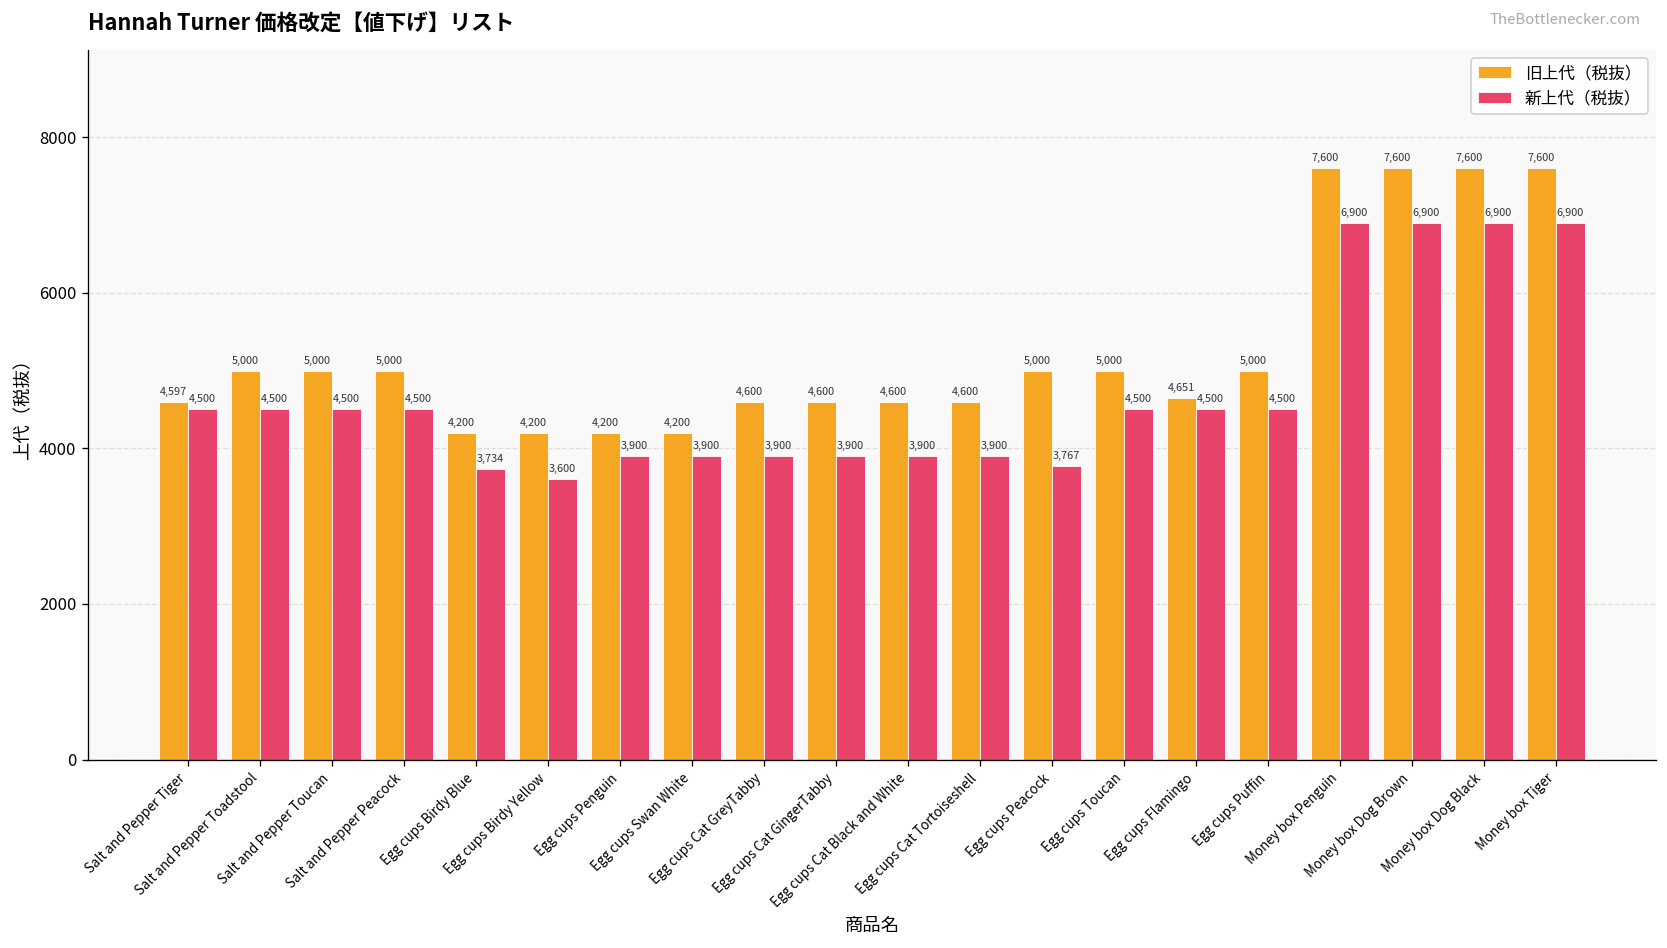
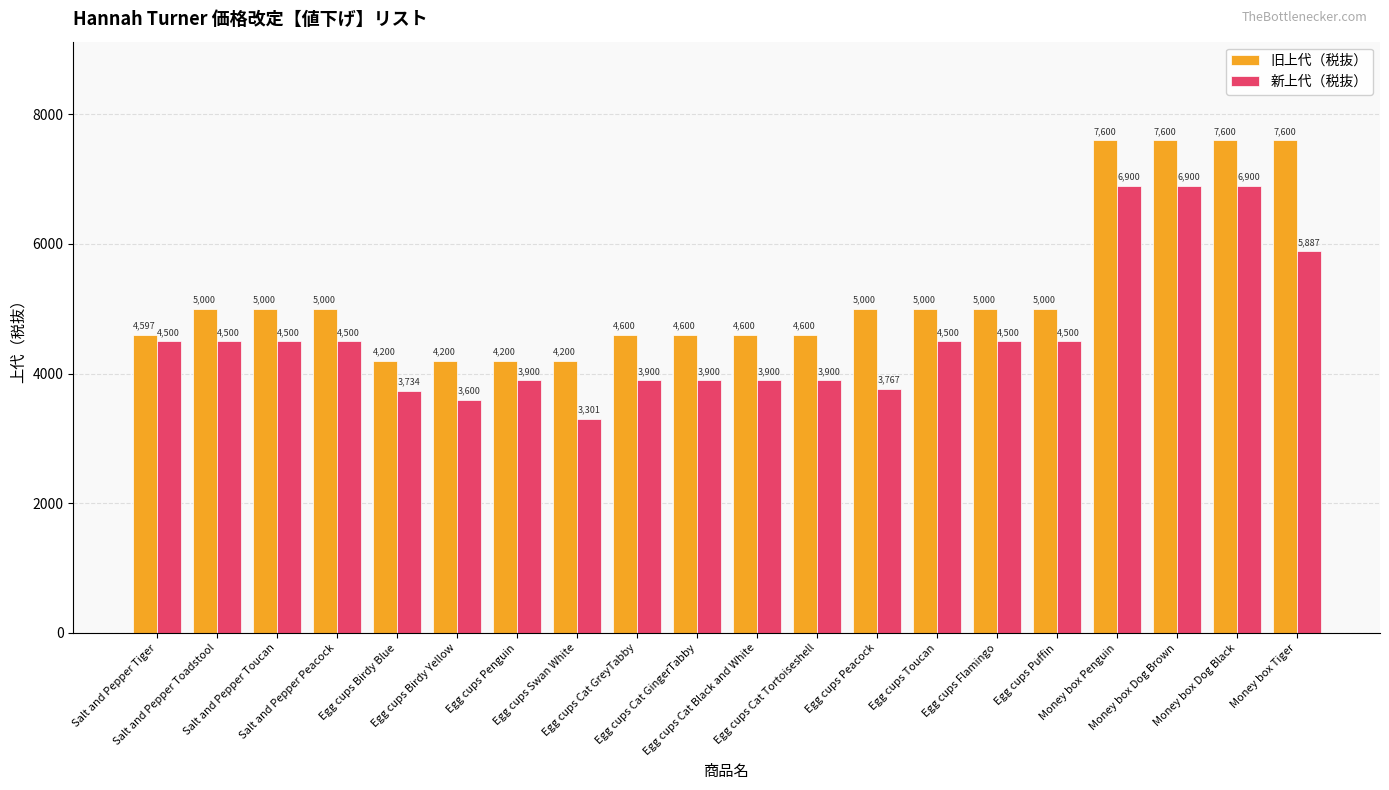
新上代（税抜）, Egg cups Swan White: 3,900 -> 3,301
旧上代（税抜）, Egg cups Flamingo: 4,651 -> 5,000
新上代（税抜）, Money box Tiger: 6,900 -> 5,887
